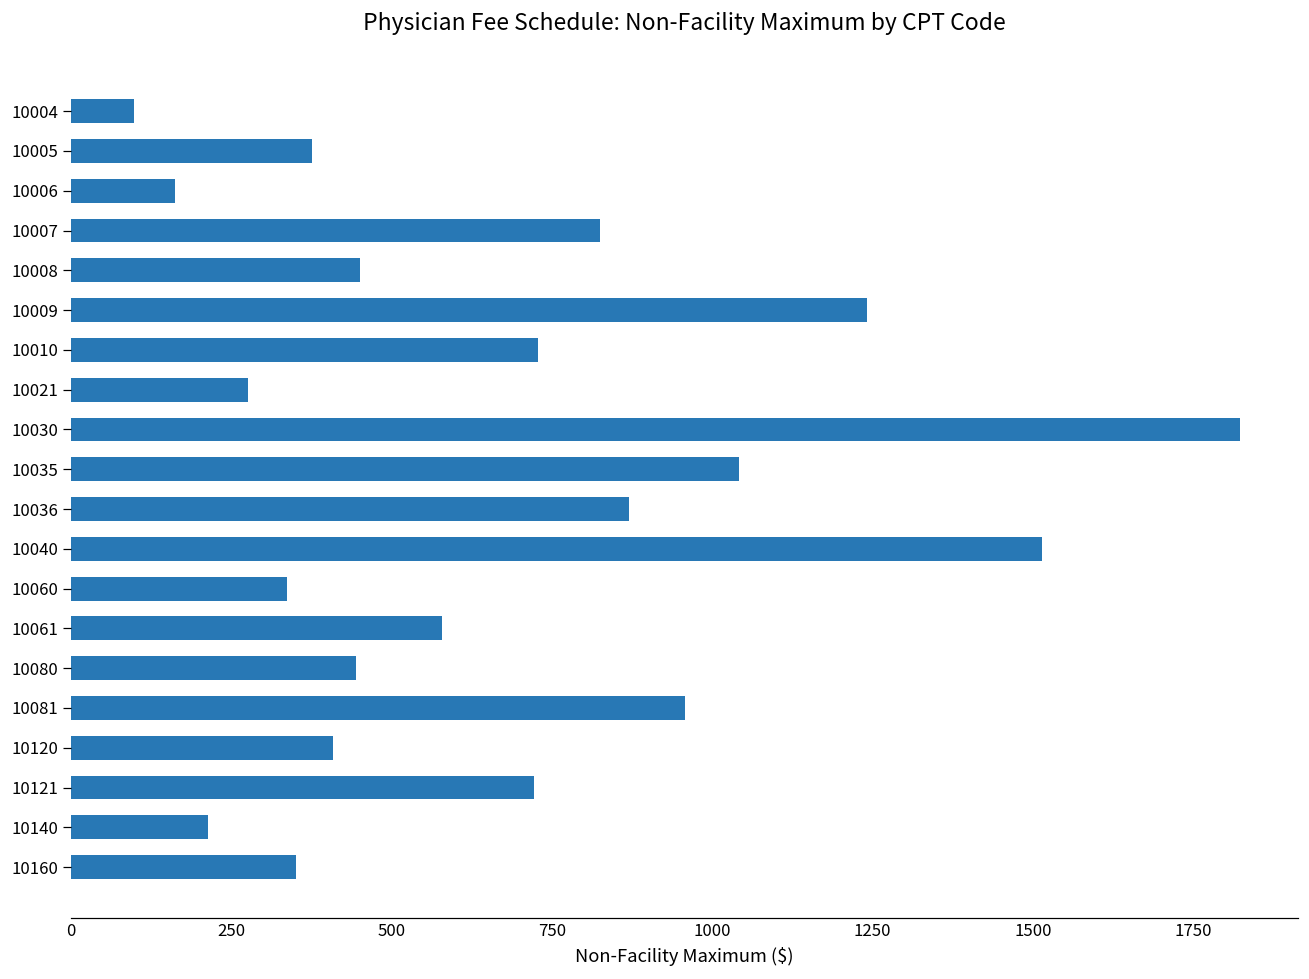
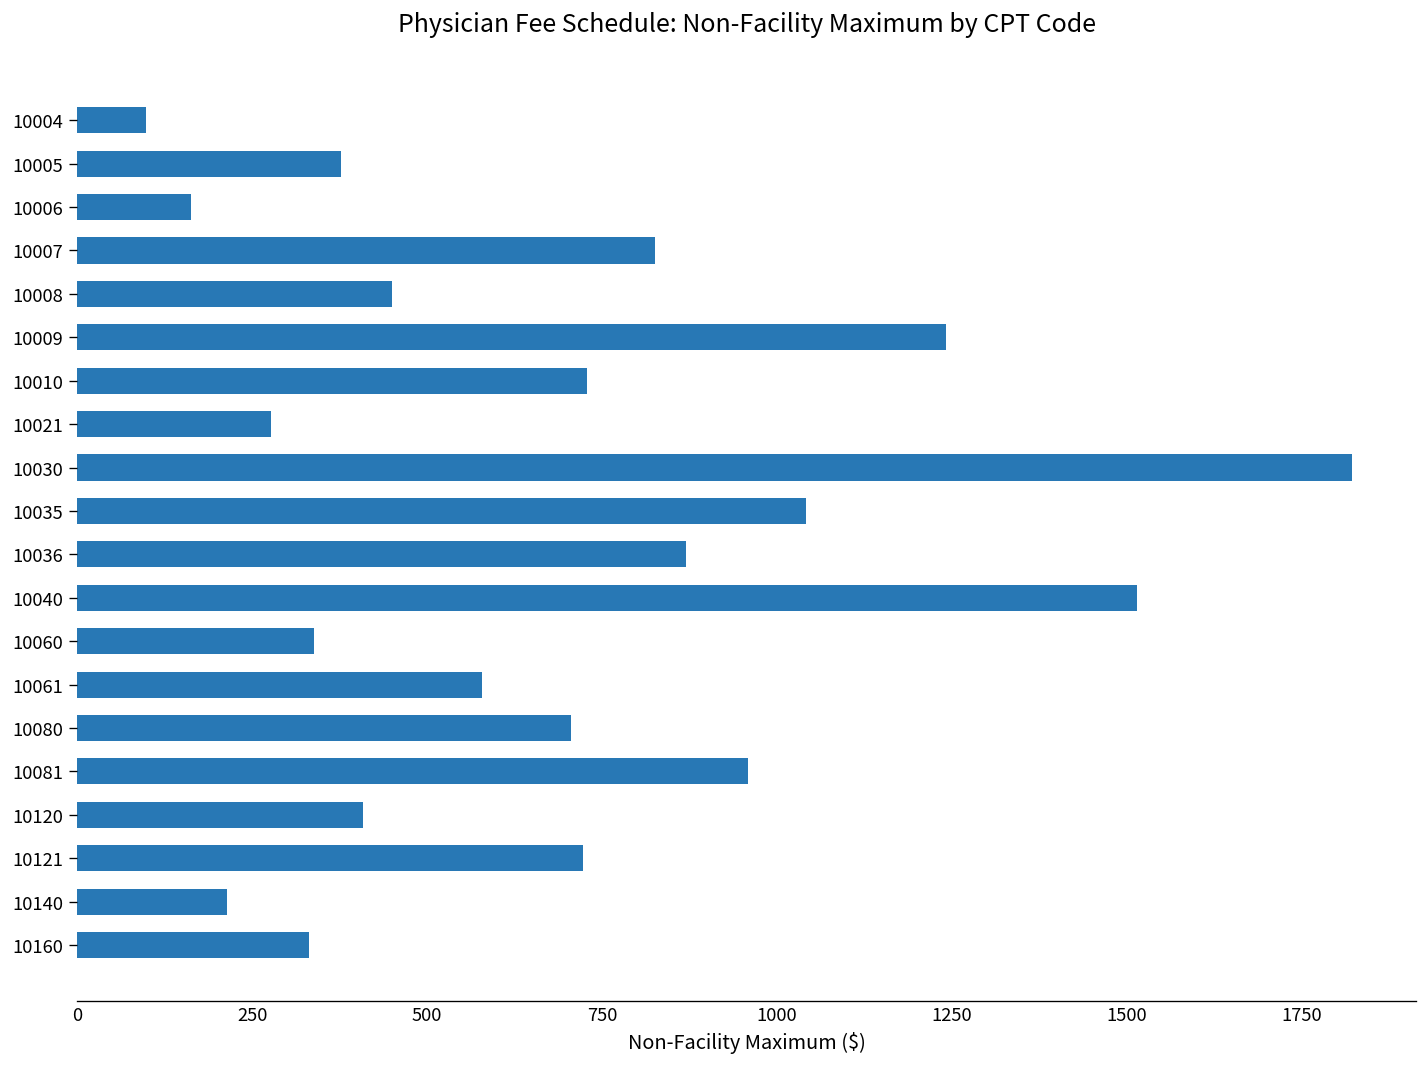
10080: 440 -> 710
10160: 350 -> 330
